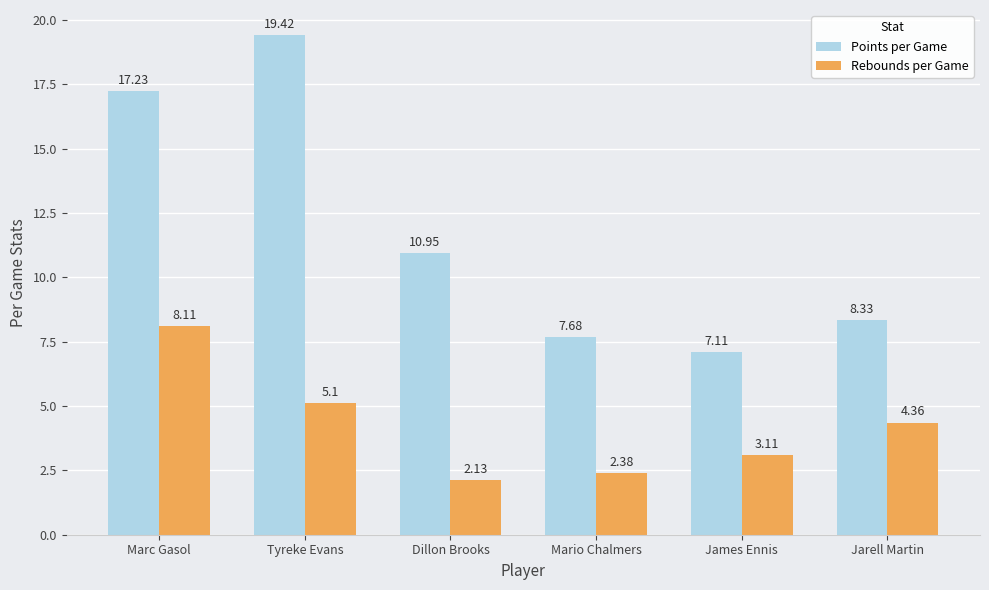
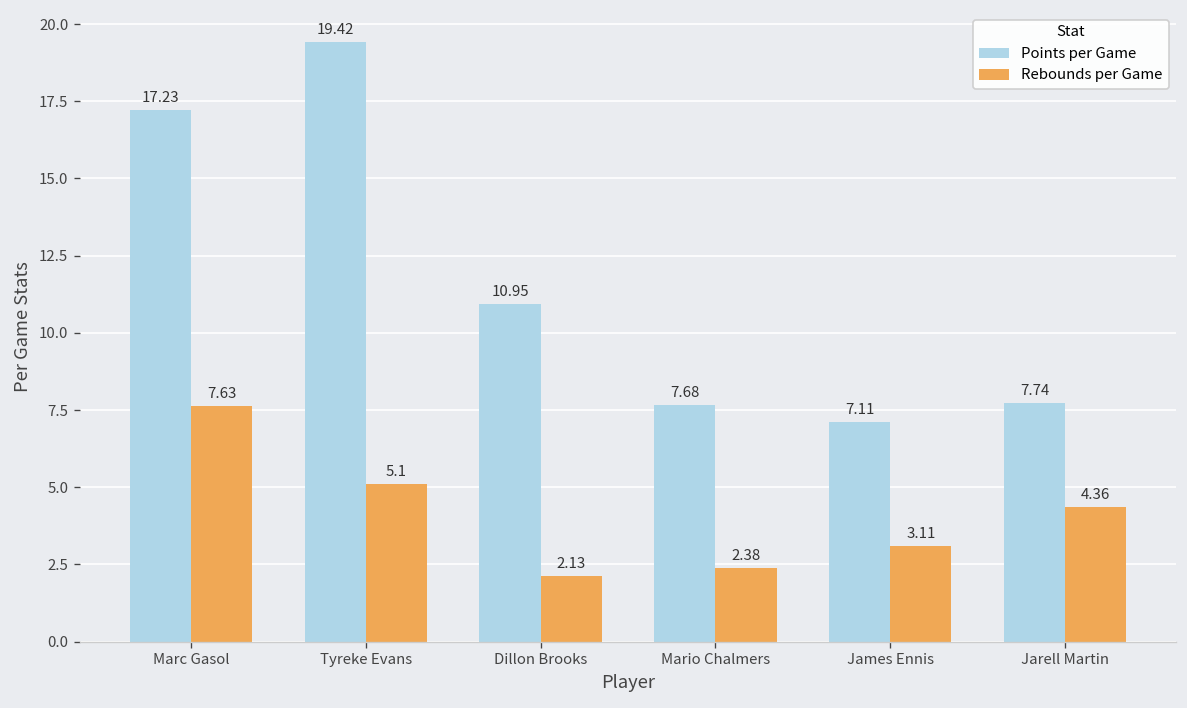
Rebounds per Game, Marc Gasol: 8.11 -> 7.63
Points per Game, Jarell Martin: 8.33 -> 7.74
